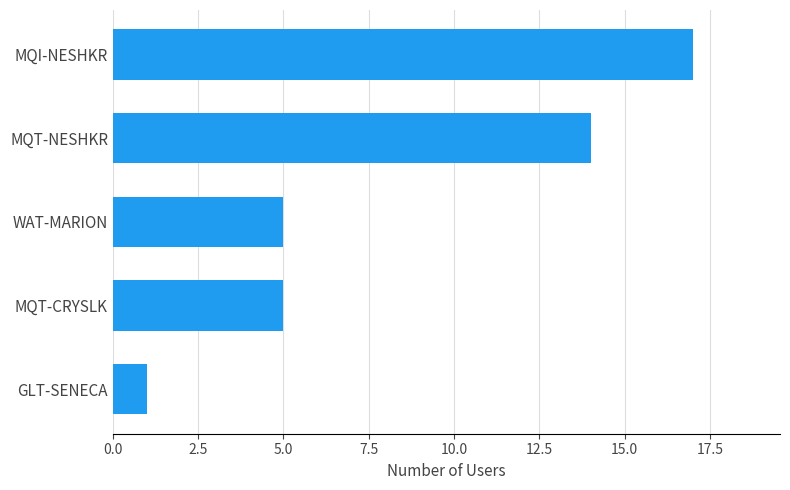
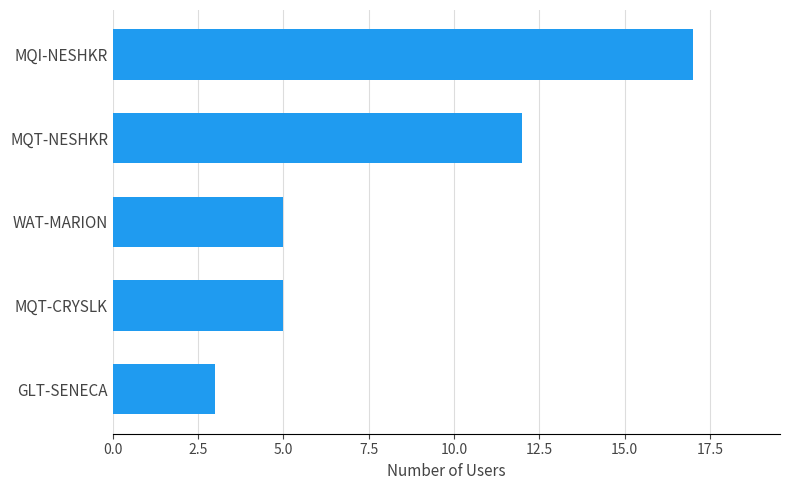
MQT-NESHKR: 14 -> 12
GLT-SENECA: 1 -> 3
